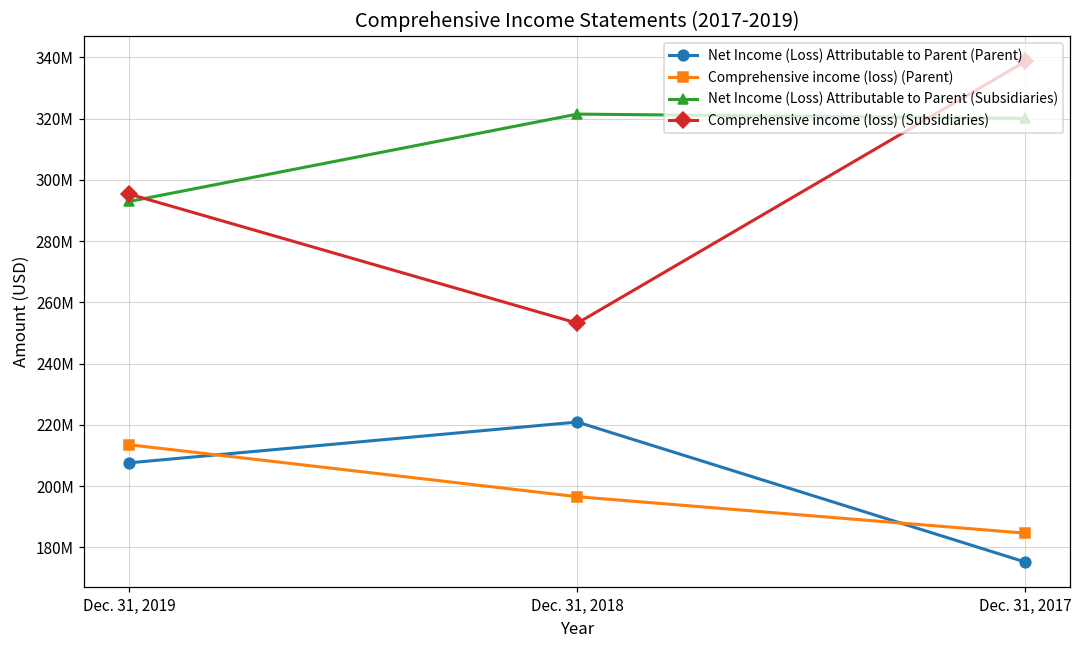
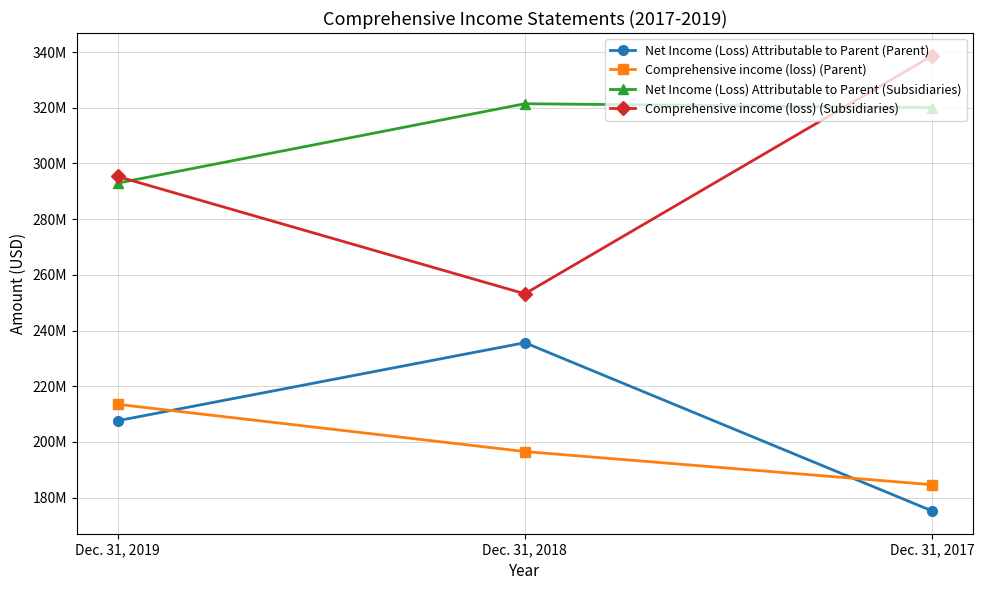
Net Income (Loss) Attributable to Parent (Parent), Dec. 31, 2018: 221000000 -> 236000000
